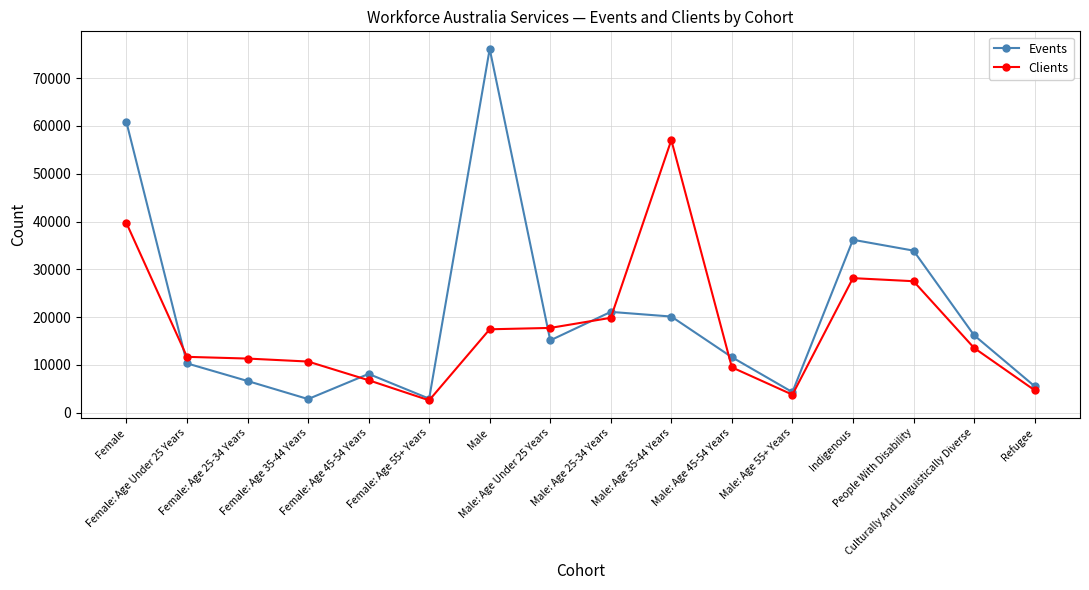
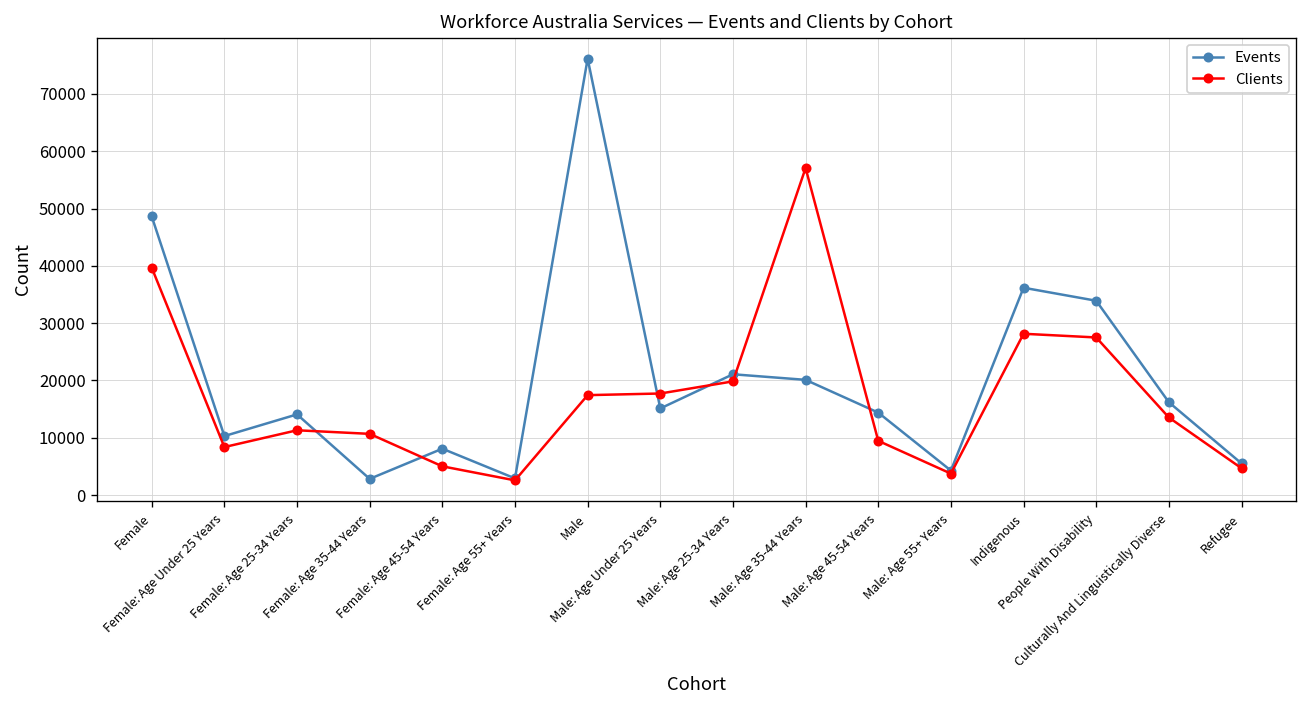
Events, Female: 61000 -> 49000
Clients, Female: Age Under 25 Years: 12000 -> 8000
Events, Female: Age 25-34 Years: 7000 -> 14000
Clients, Female: Age 45-54 Years: 7000 -> 5000
Events, Male: Age 45-54 Years: 12000 -> 14000
